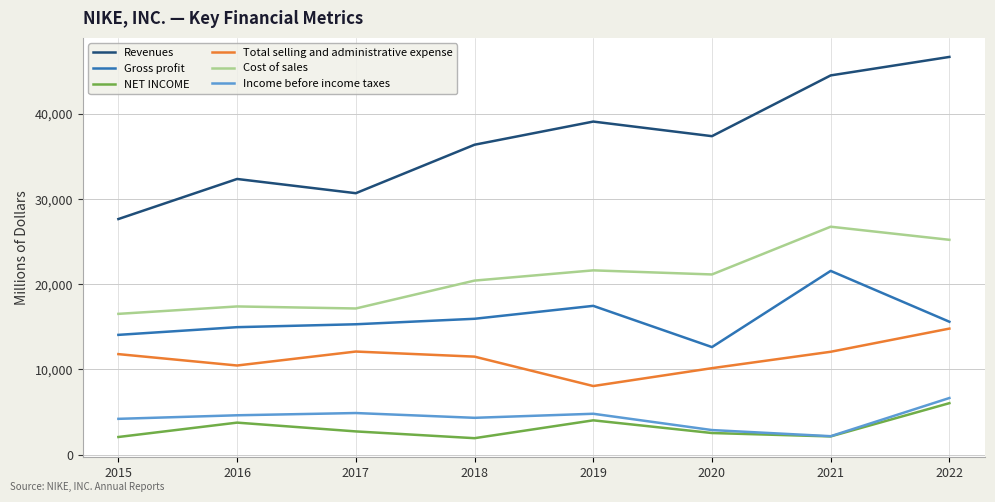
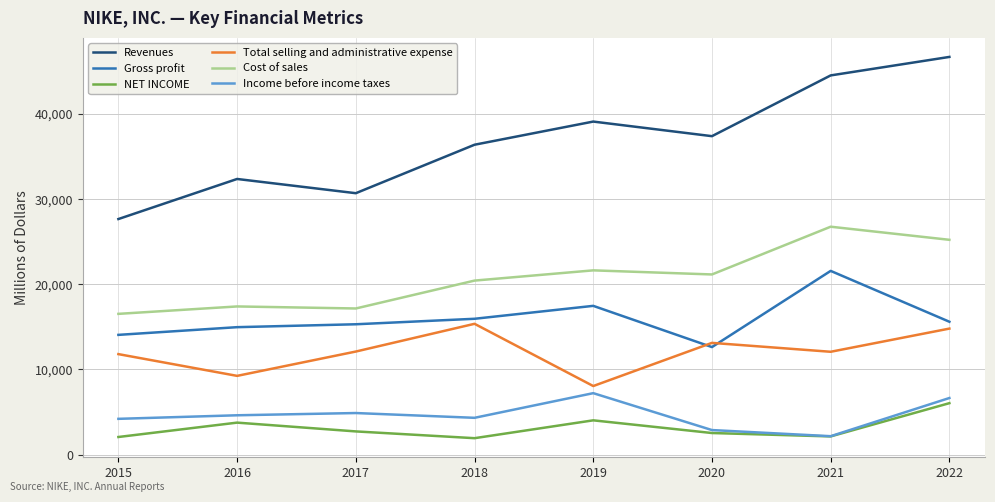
Total selling and administrative expense, 2016: 10,000 -> 9,000
Total selling and administrative expense, 2018: 12,000 -> 15,000
Income before income taxes, 2019: 5,000 -> 7,000
Total selling and administrative expense, 2020: 10,000 -> 13,000
